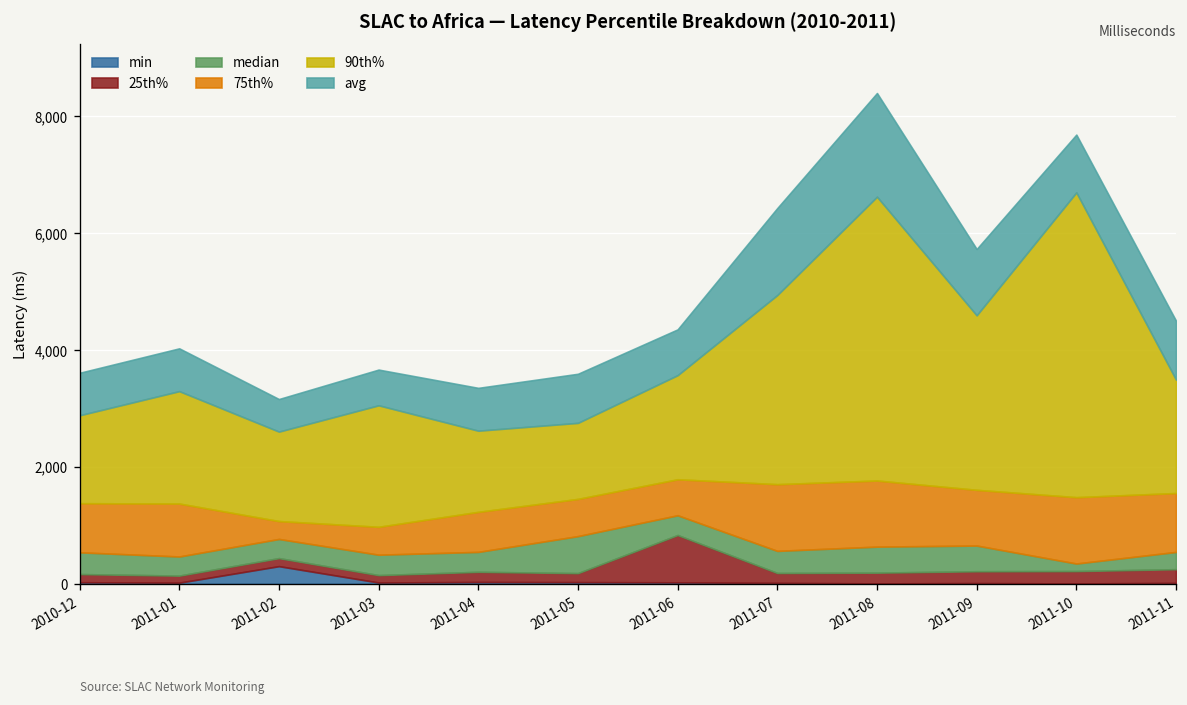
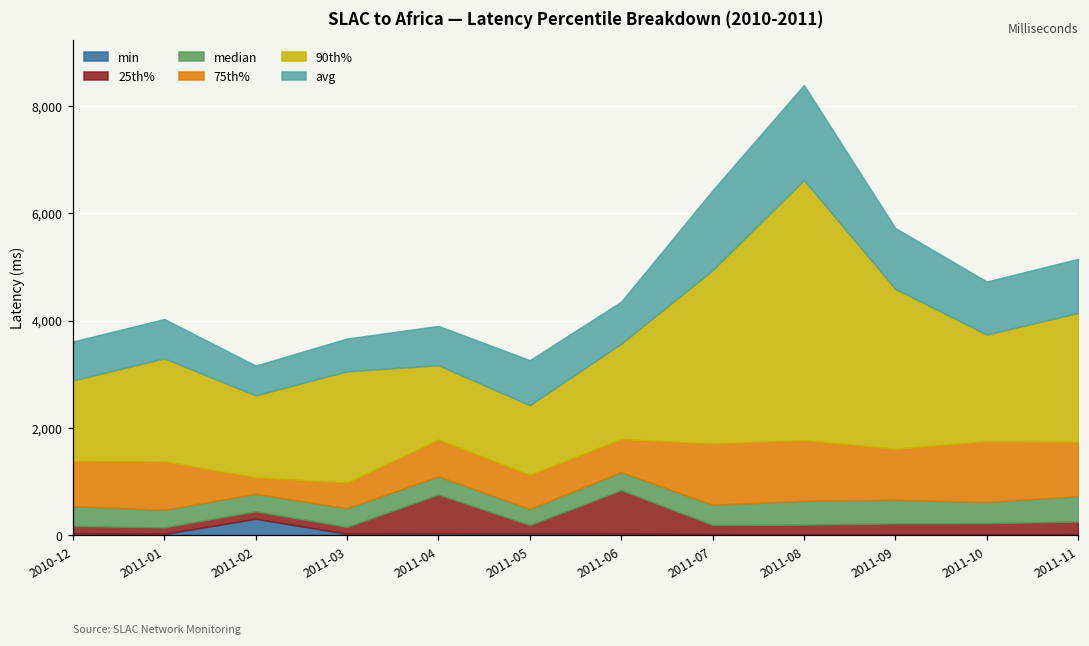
25th%, 2011-04: 200 -> 700
median, 2011-05: 600 -> 300
median, 2011-10: 100 -> 400
90th%, 2011-10: 5,200 -> 2,000
median, 2011-11: 300 -> 500
90th%, 2011-11: 1,900 -> 2,400
